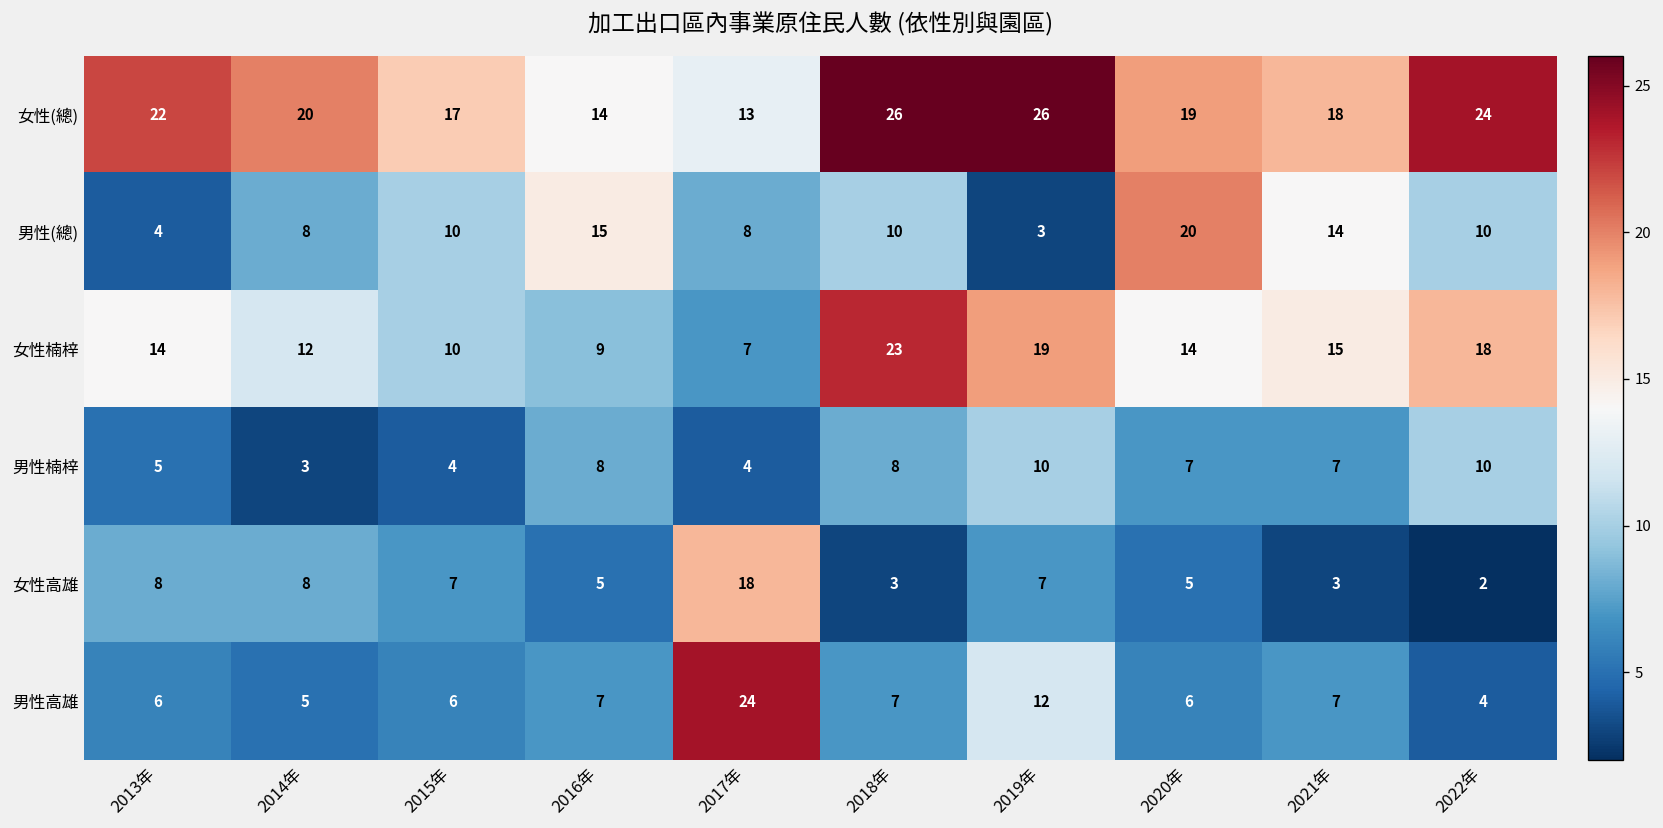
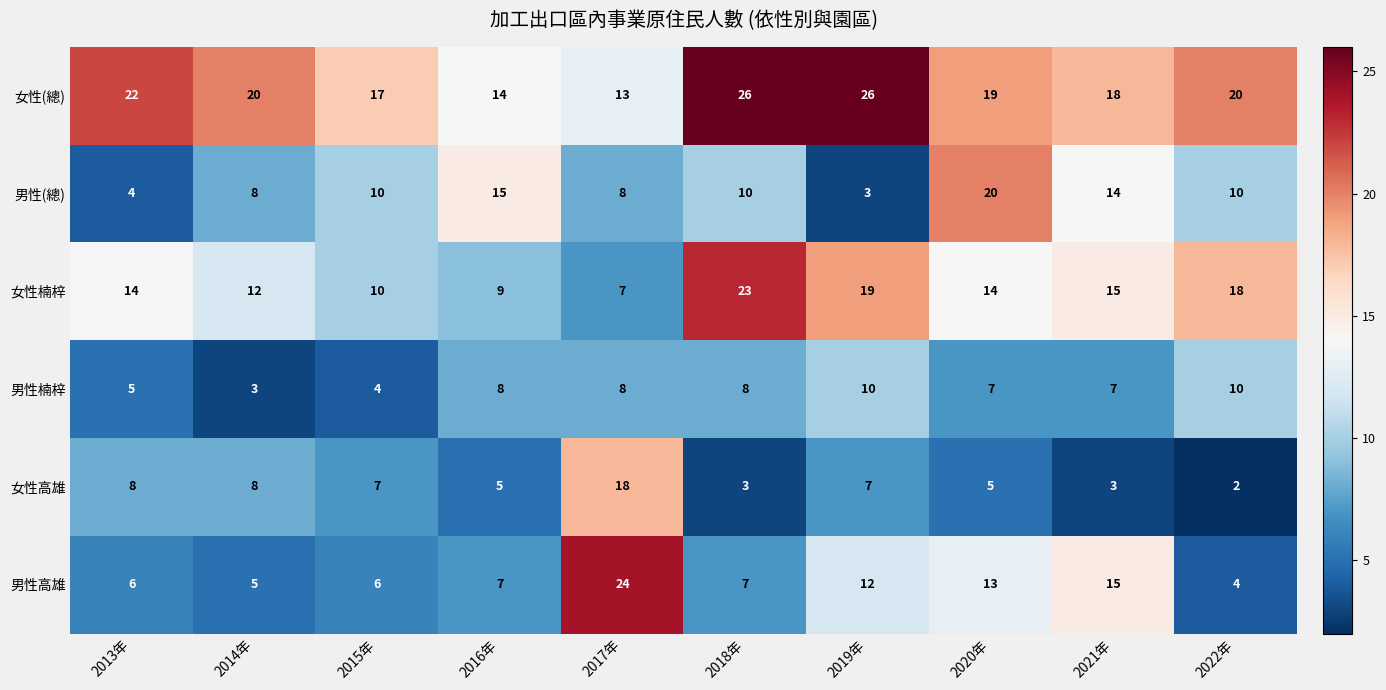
女性(總), 2022年: 24 -> 20
男性楠梓, 2017年: 4 -> 8
男性高雄, 2020年: 6 -> 13
男性高雄, 2021年: 7 -> 15
